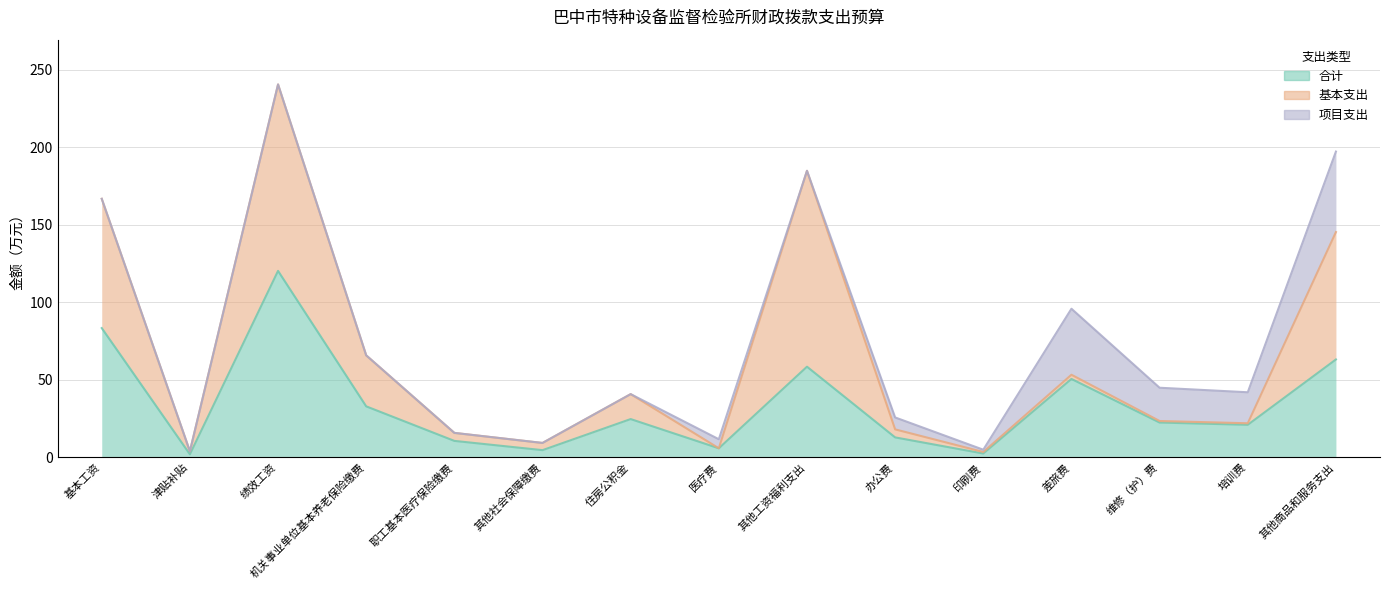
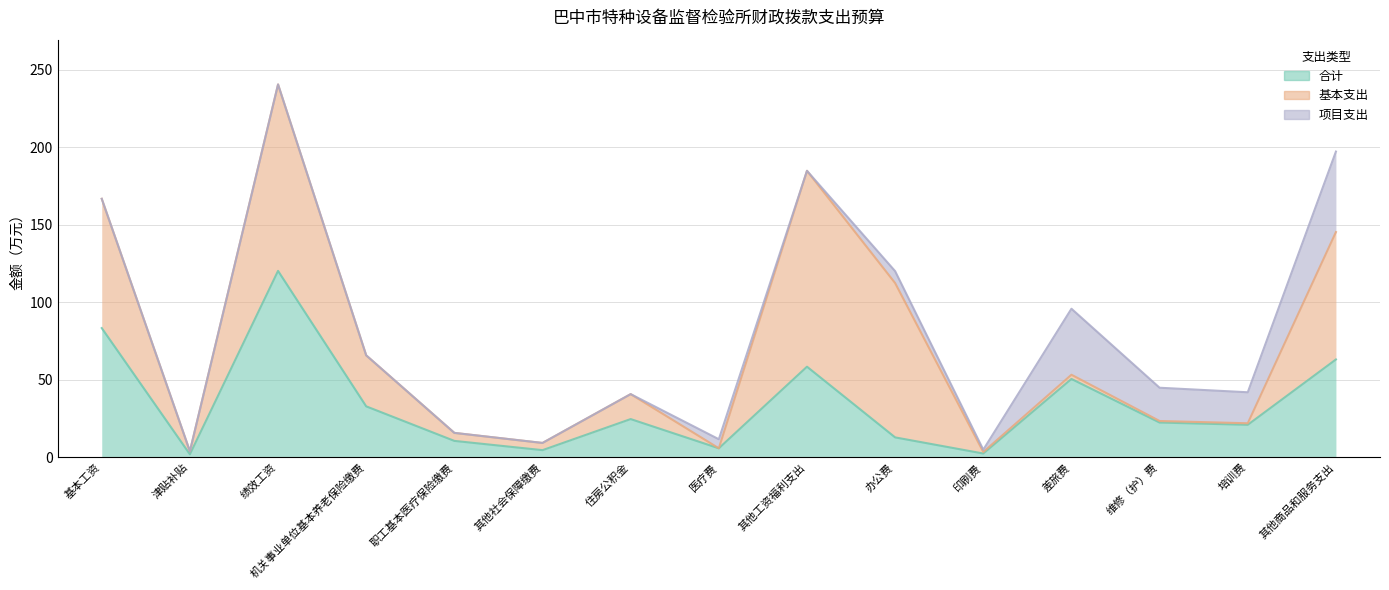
基本支出, 办公费: 5 -> 100
